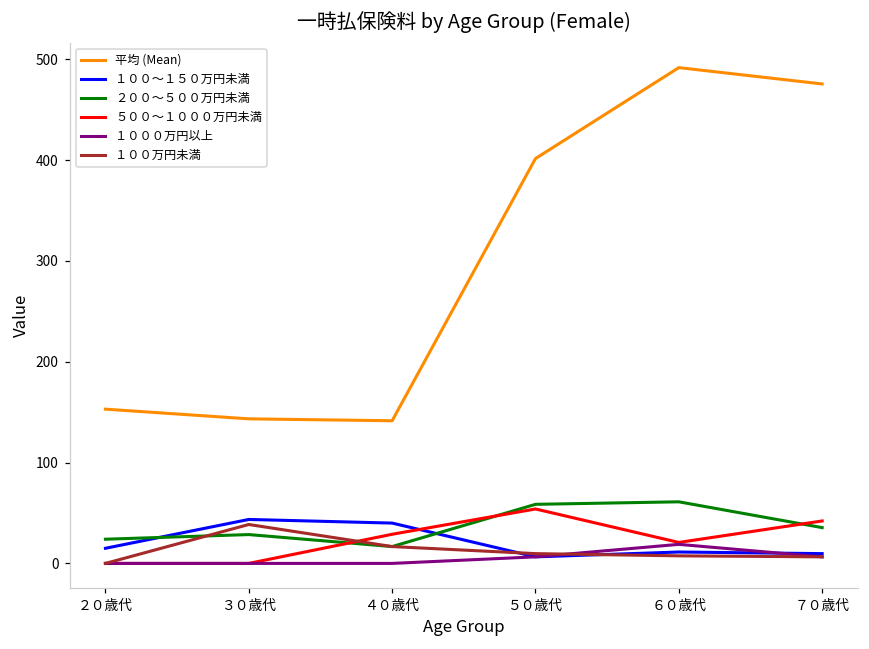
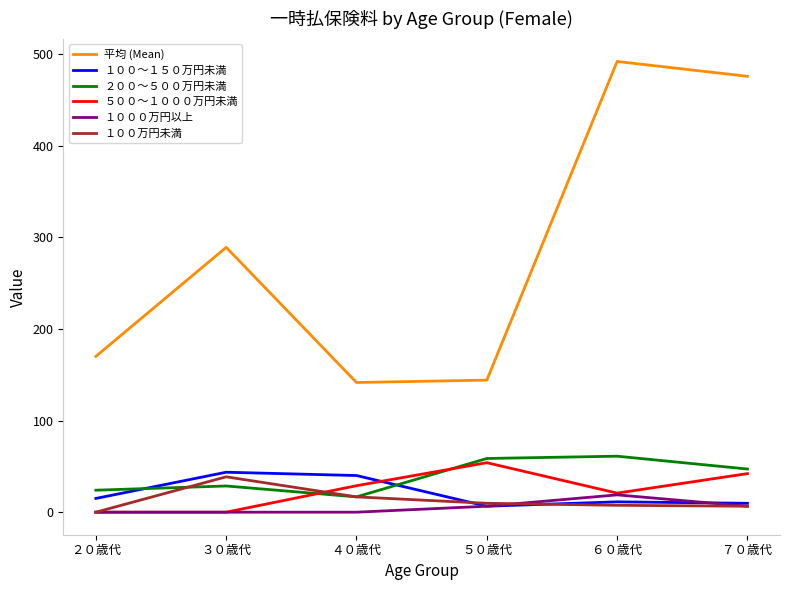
平均 (Mean), ２０歳代: 150 -> 170
平均 (Mean), ３０歳代: 140 -> 290
平均 (Mean), ５０歳代: 400 -> 140
２００～５００万円未満, ７０歳代: 40 -> 50
